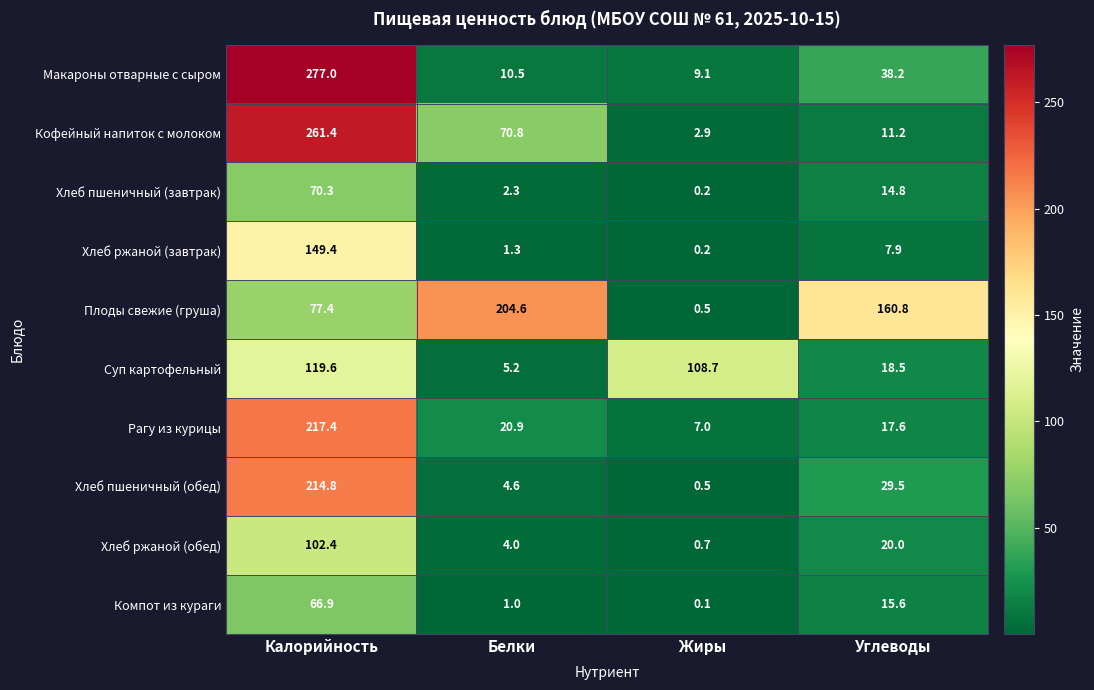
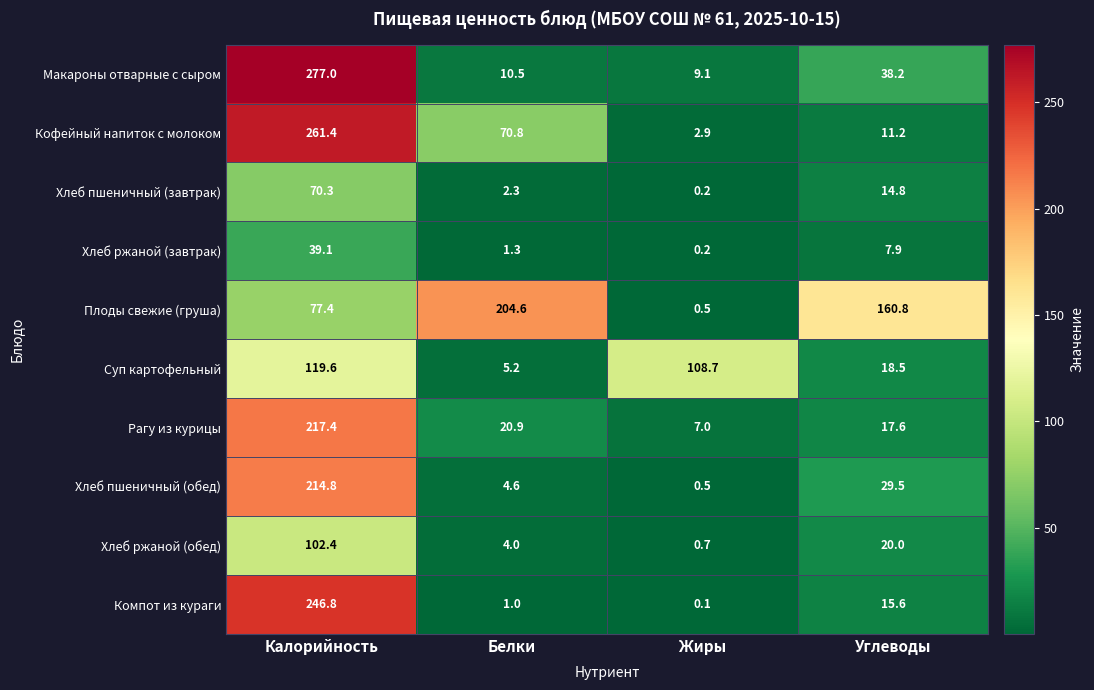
Хлеб ржаной (завтрак), Калорийность: 149.4 -> 39.1
Компот из кураги, Калорийность: 66.9 -> 246.8
